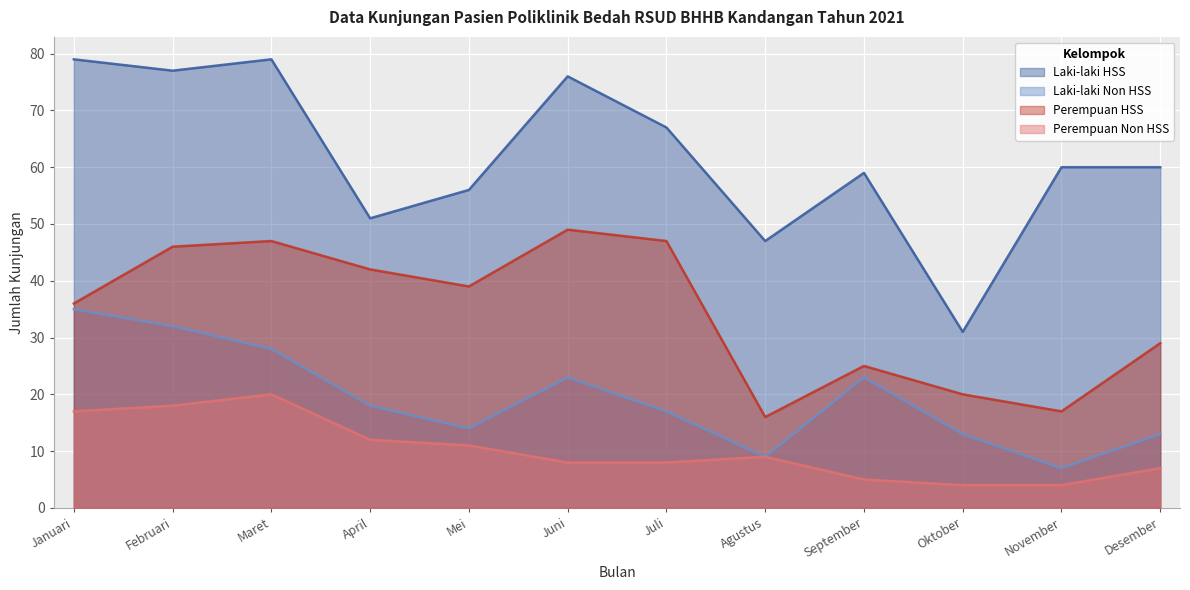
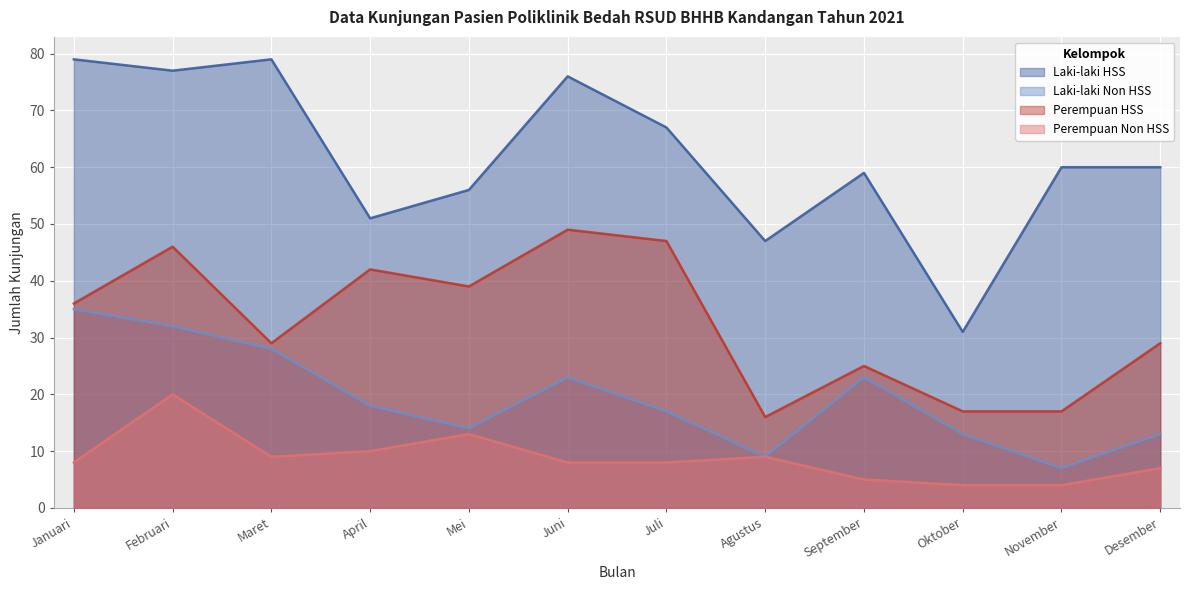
Perempuan Non HSS, Januari: 17 -> 8
Perempuan Non HSS, Februari: 18 -> 20
Perempuan HSS, Maret: 47 -> 29
Perempuan Non HSS, Maret: 20 -> 9
Perempuan Non HSS, April: 12 -> 10
Perempuan Non HSS, Mei: 11 -> 13
Perempuan HSS, Oktober: 20 -> 17
